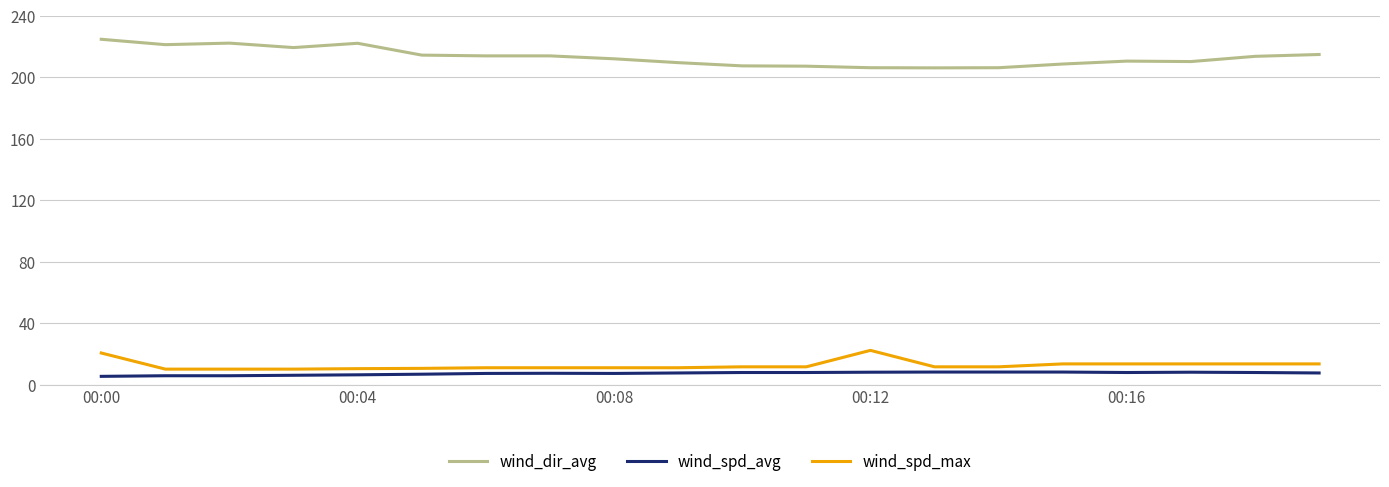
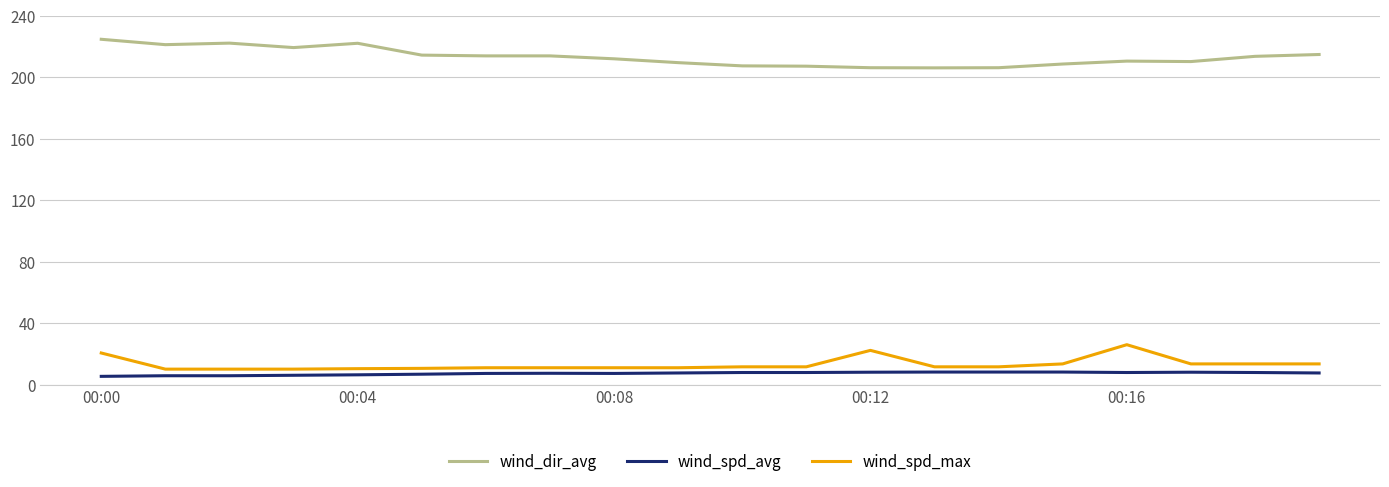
wind_spd_max, 00:16: 14 -> 26
